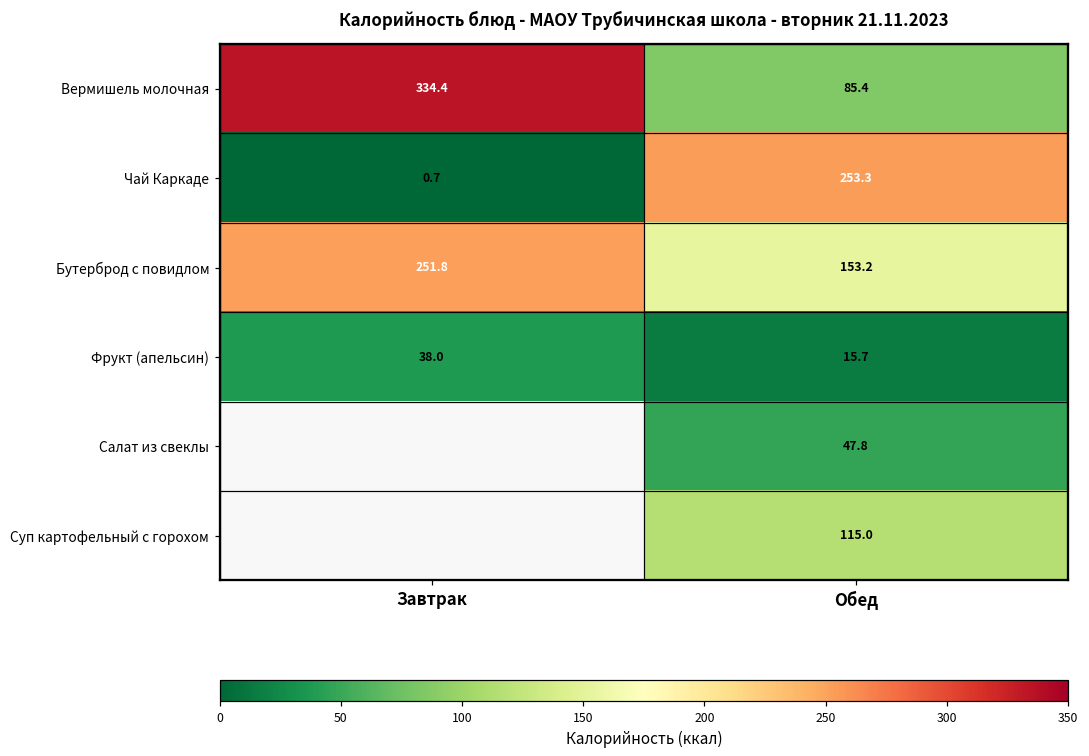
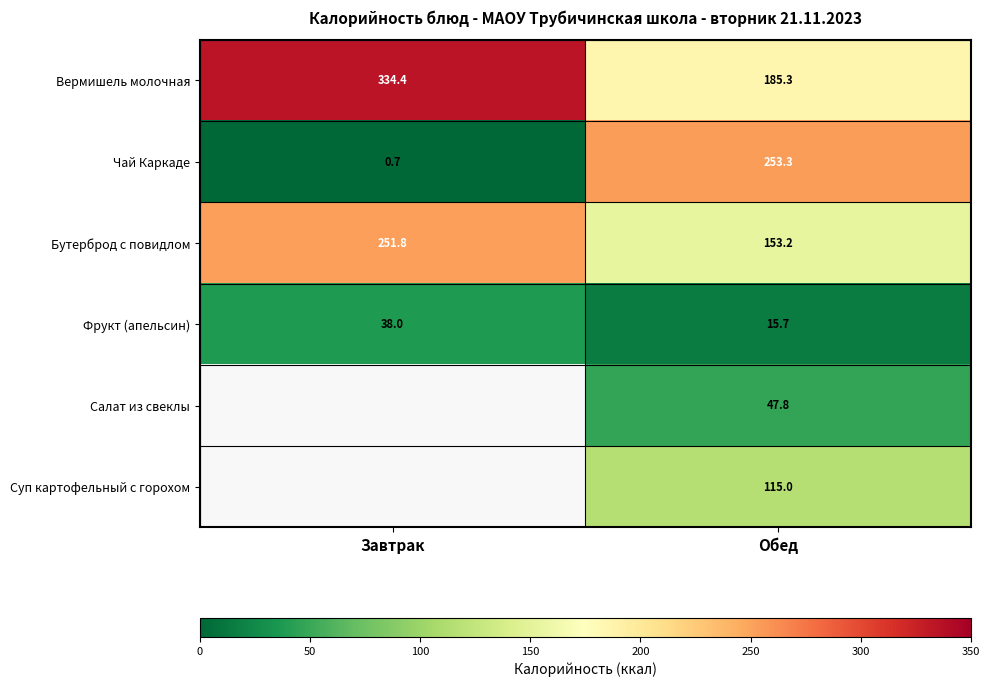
Вермишель молочная, Обед: 85.4 -> 185.3
